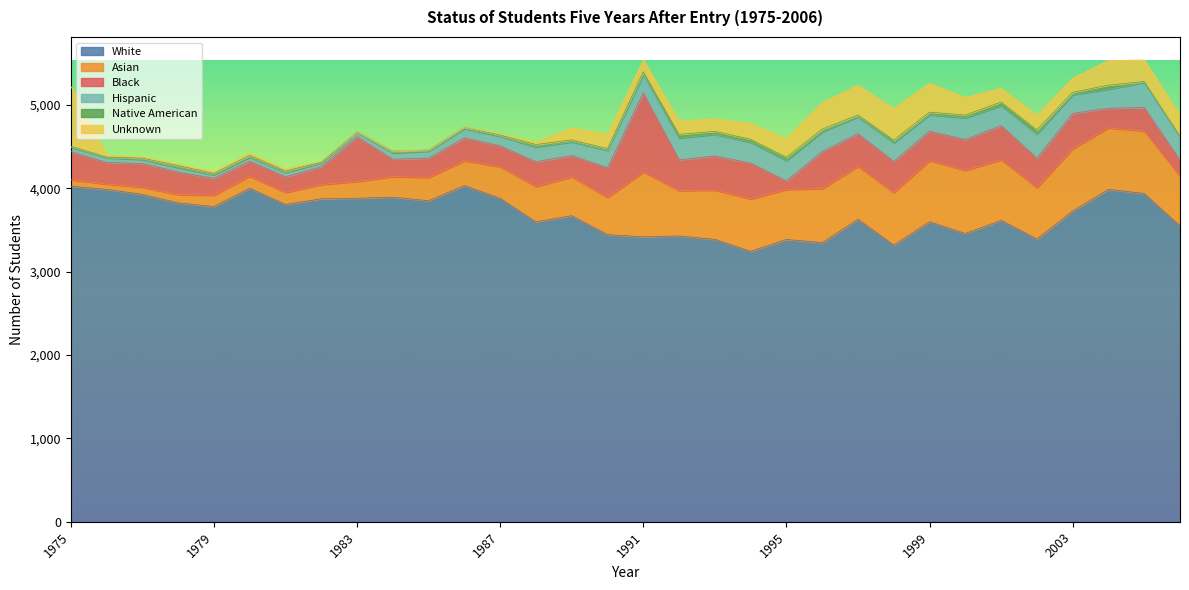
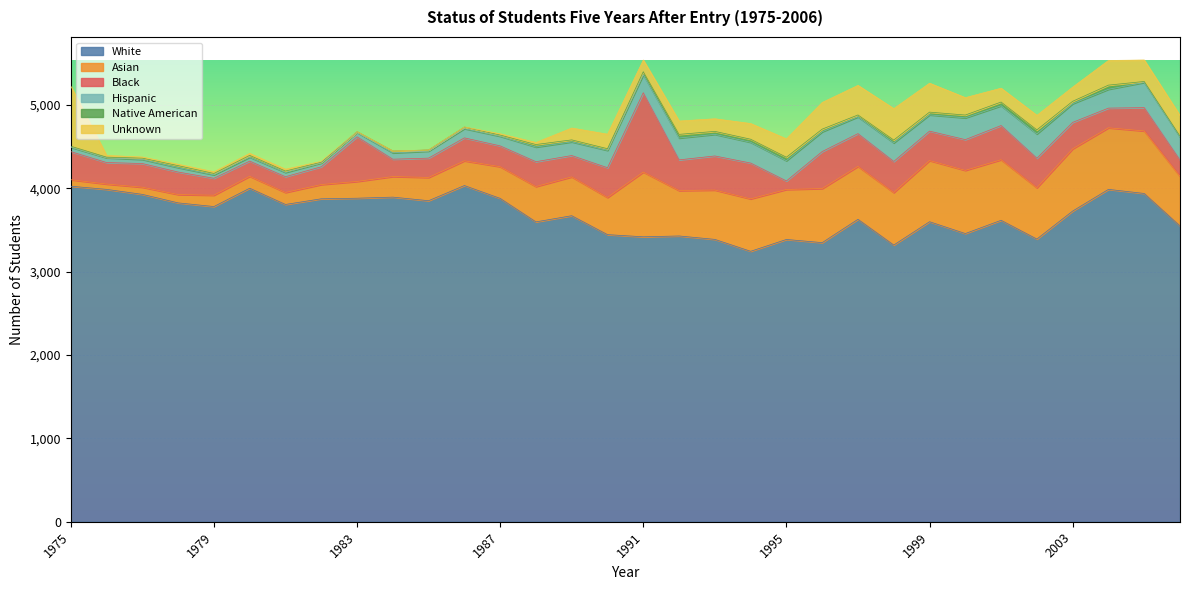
Black, 2003: 400 -> 300
